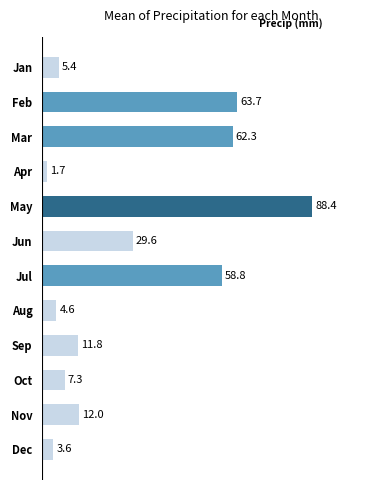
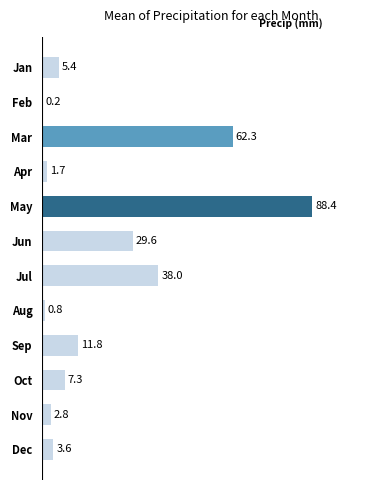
Feb: 63.7 -> 0.2
Jul: 58.8 -> 38.0
Aug: 4.6 -> 0.8
Nov: 12.0 -> 2.8
